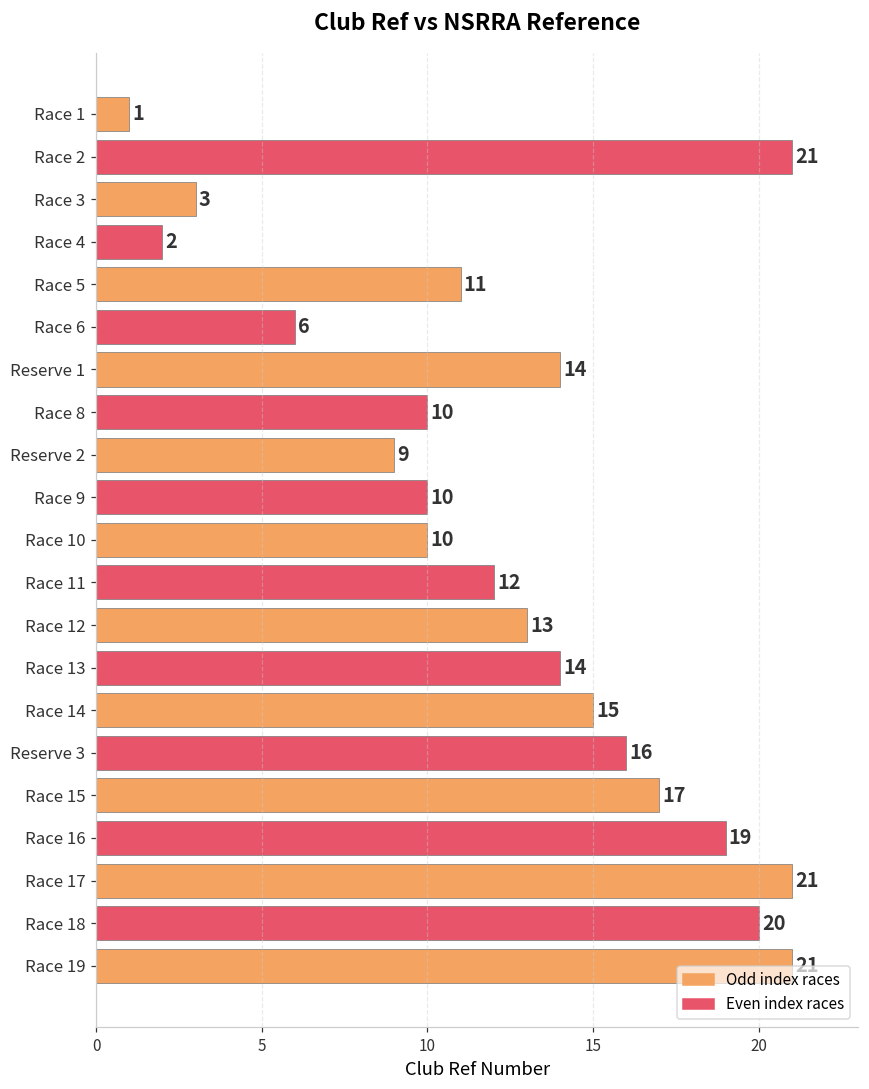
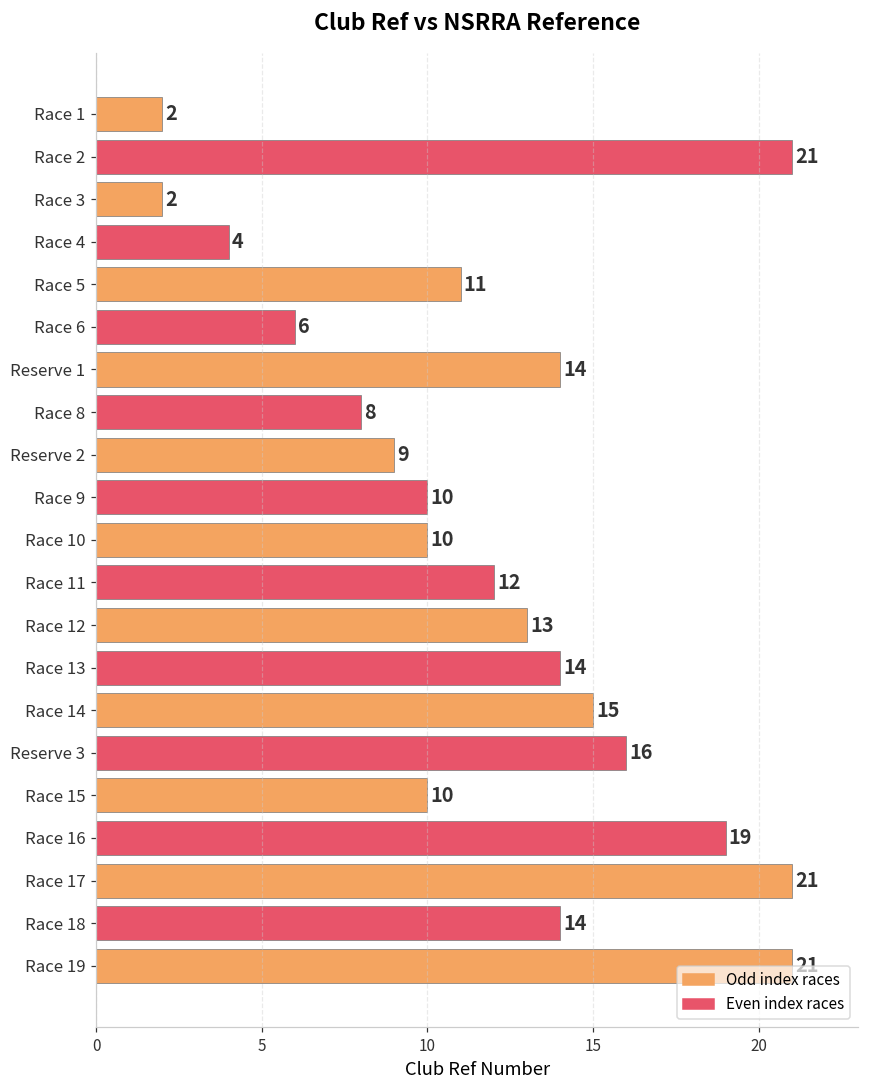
Race 1: 1 -> 2
Race 3: 3 -> 2
Race 4: 2 -> 4
Race 8: 10 -> 8
Race 15: 17 -> 10
Race 18: 20 -> 14
